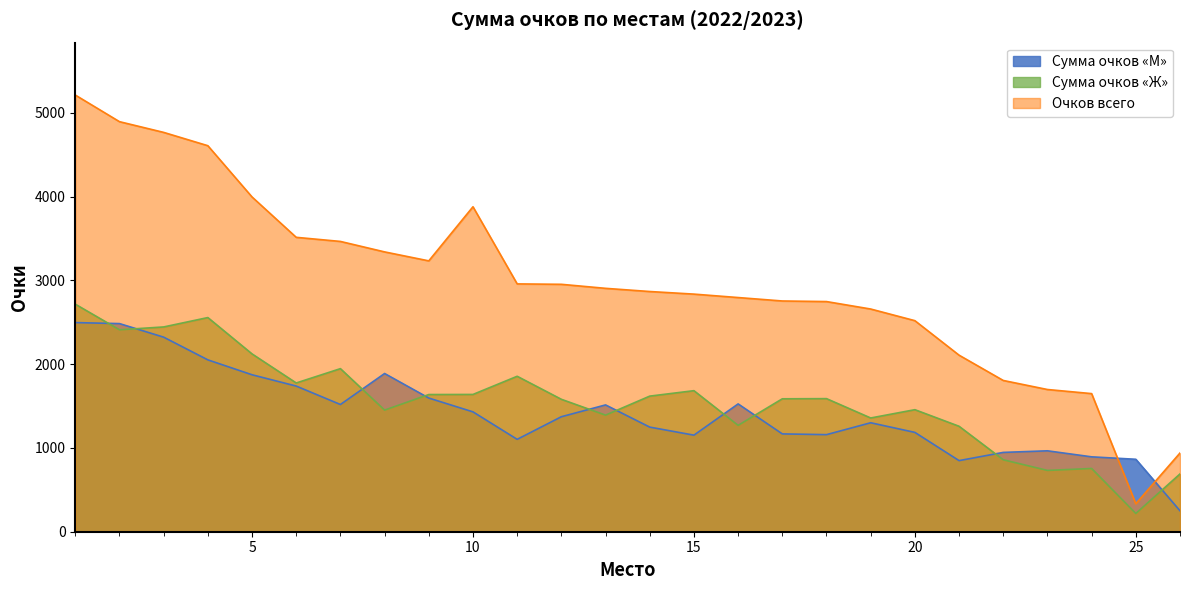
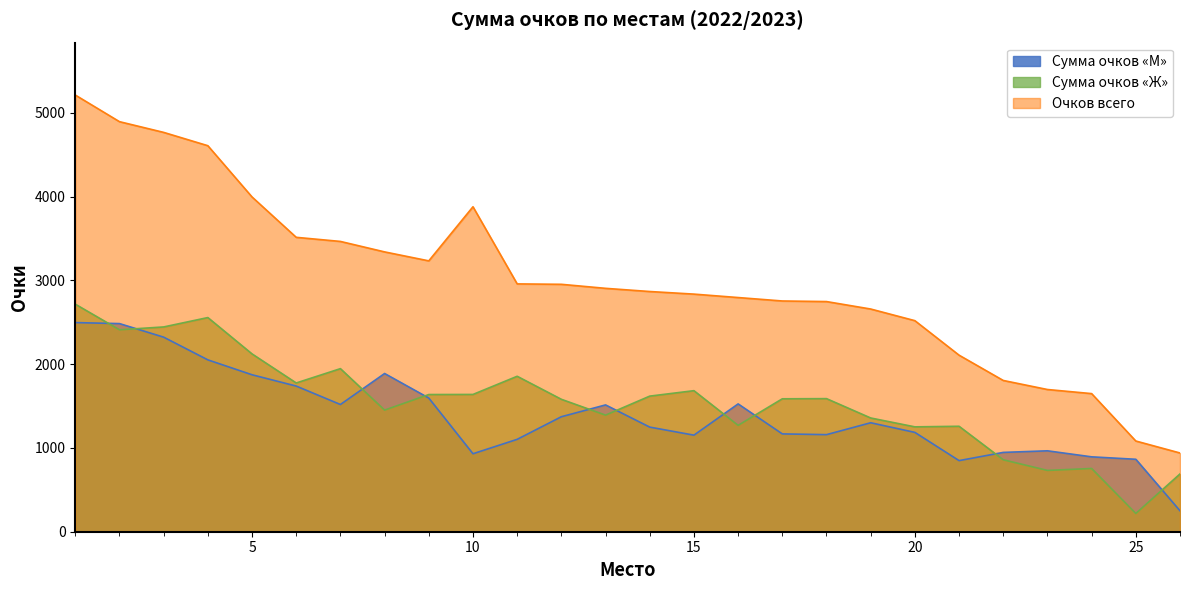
Сумма очков «М», 10: 1400 -> 900
Сумма очков «Ж», 20: 1500 -> 1300
Очков всего, 25: 300 -> 1100
